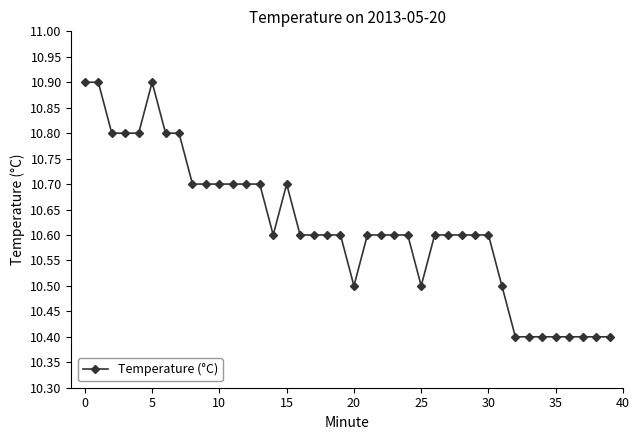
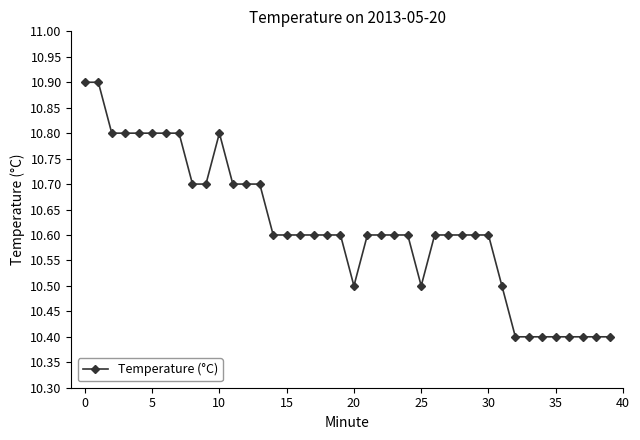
5: 10.9 -> 10.8
10: 10.7 -> 10.8
15: 10.7 -> 10.6
